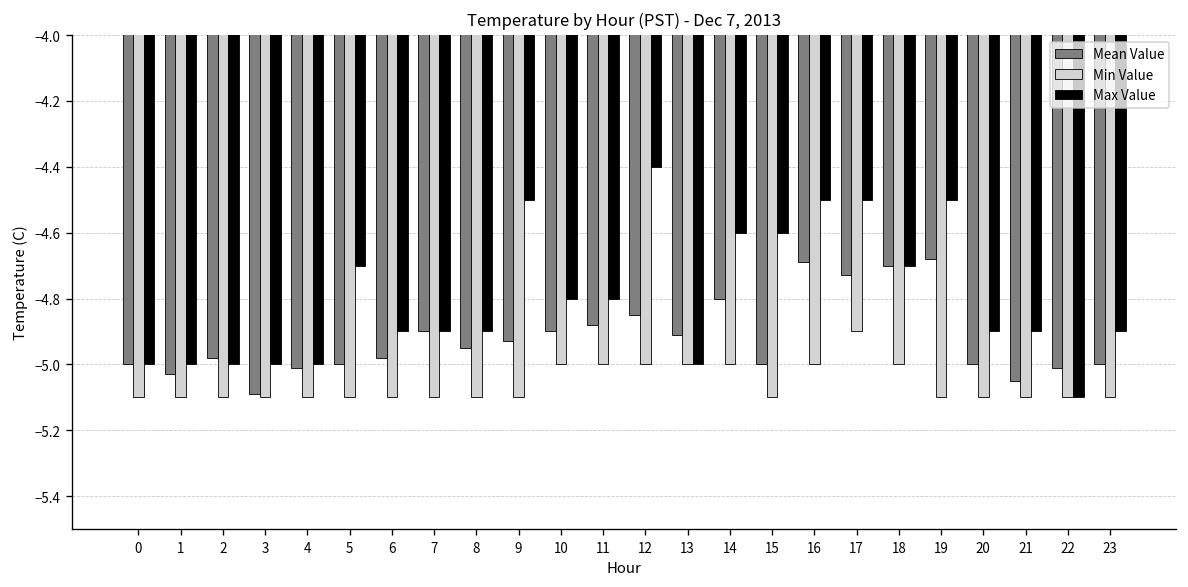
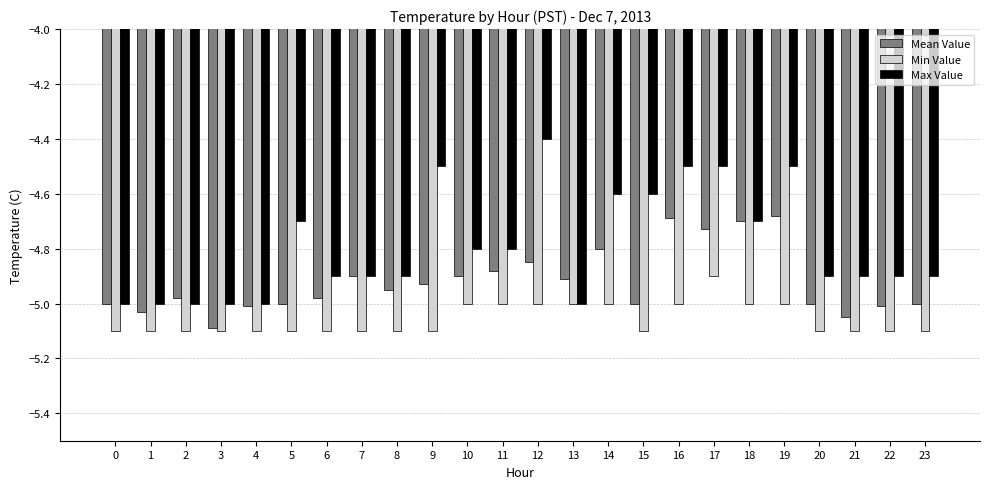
Min Value, 19: -5.1 -> -5.0
Max Value, 22: -5.1 -> -4.9
